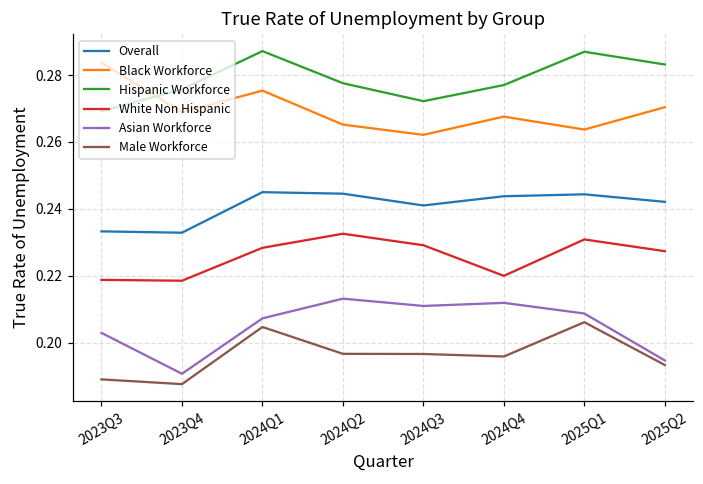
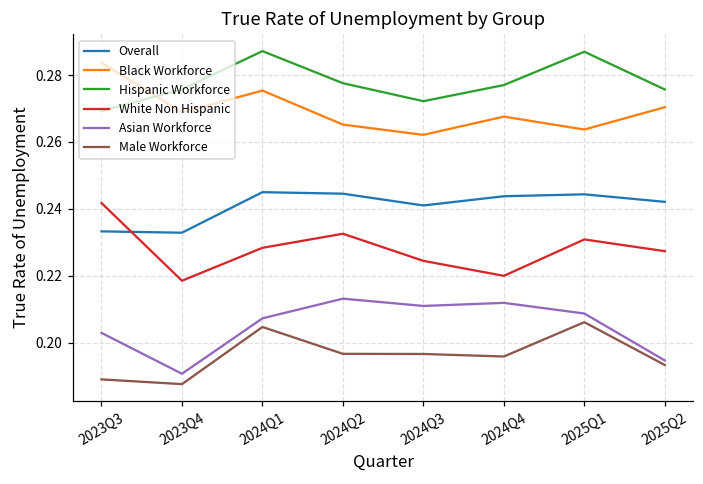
White Non Hispanic, 2023Q3: 0.219 -> 0.242
White Non Hispanic, 2024Q3: 0.229 -> 0.224
Hispanic Workforce, 2025Q2: 0.283 -> 0.276
